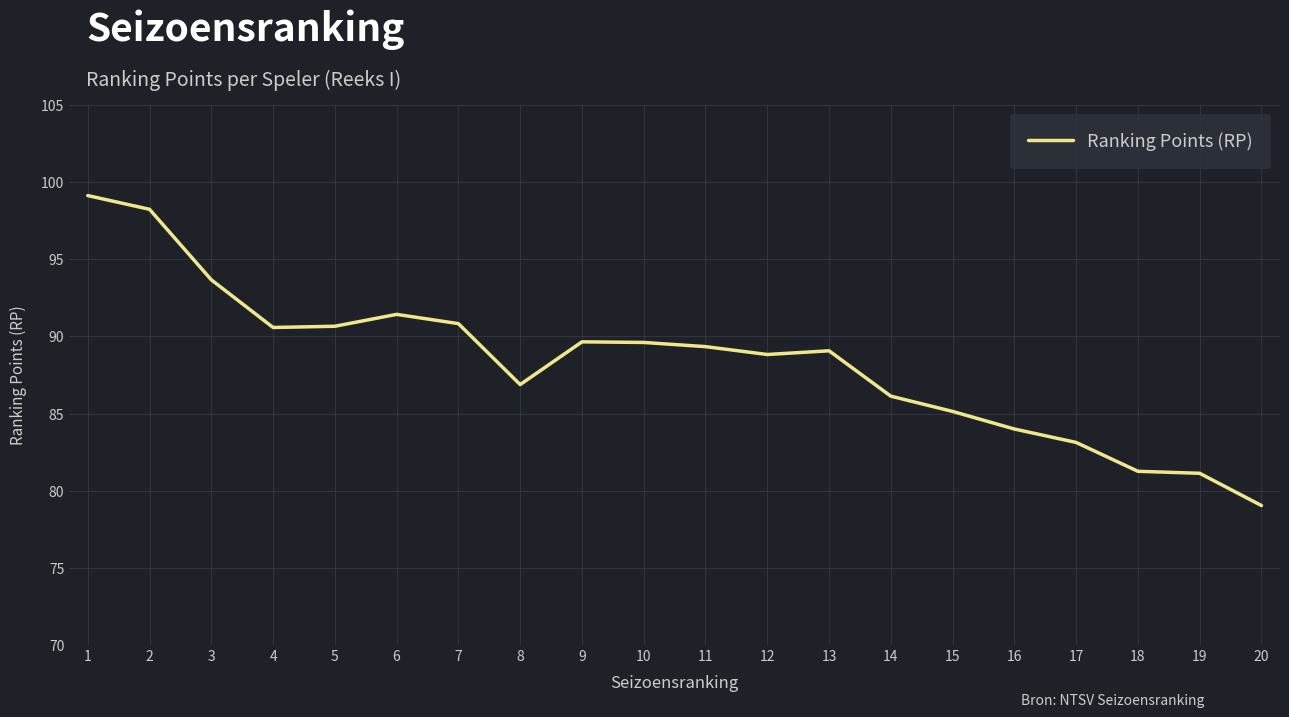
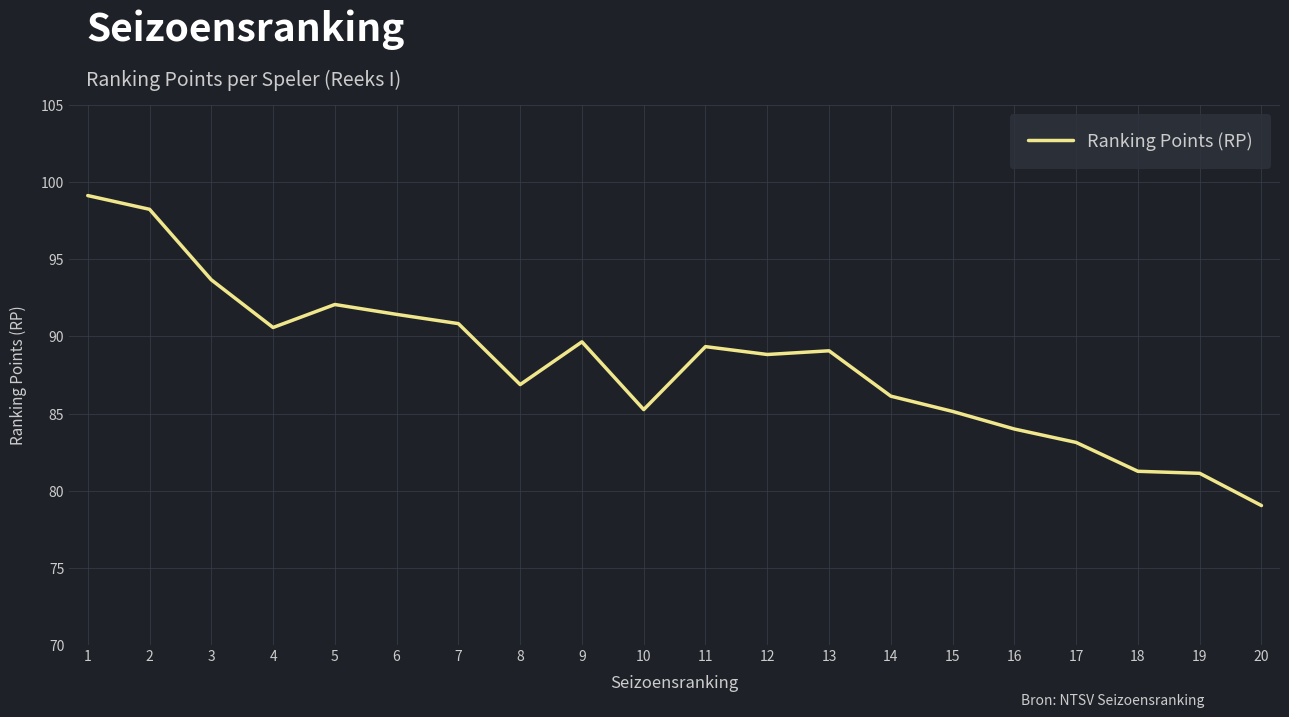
5: 90.7 -> 92.1
10: 89.6 -> 85.3
